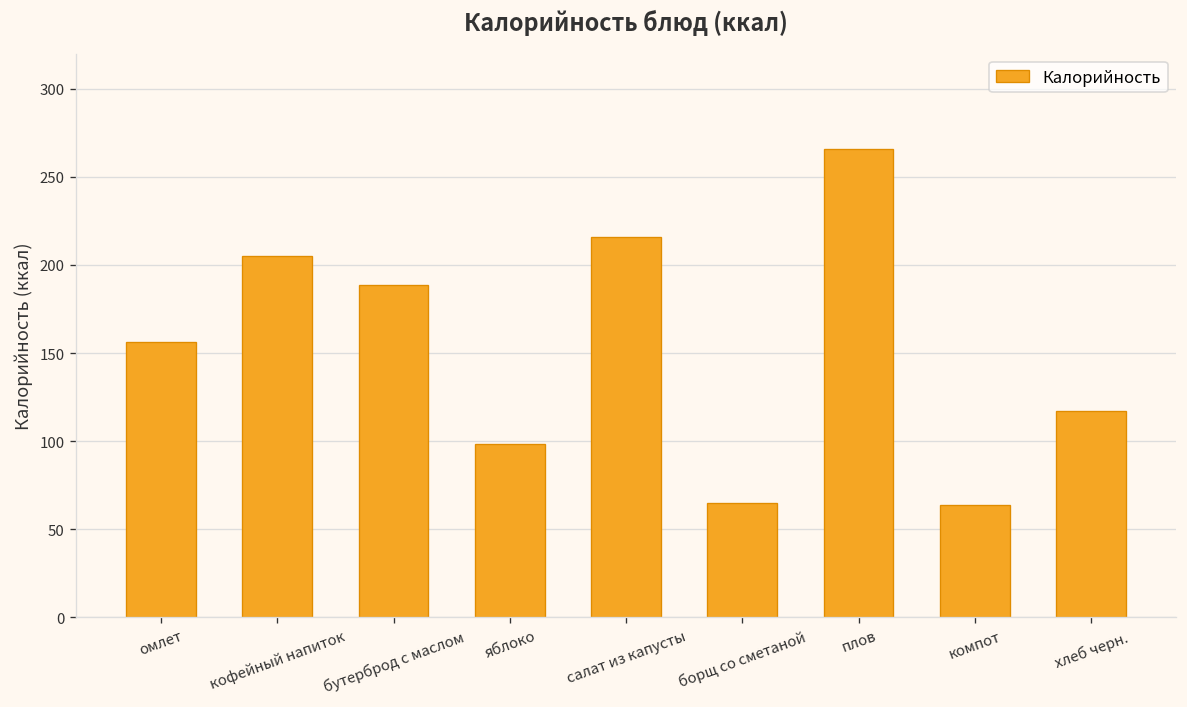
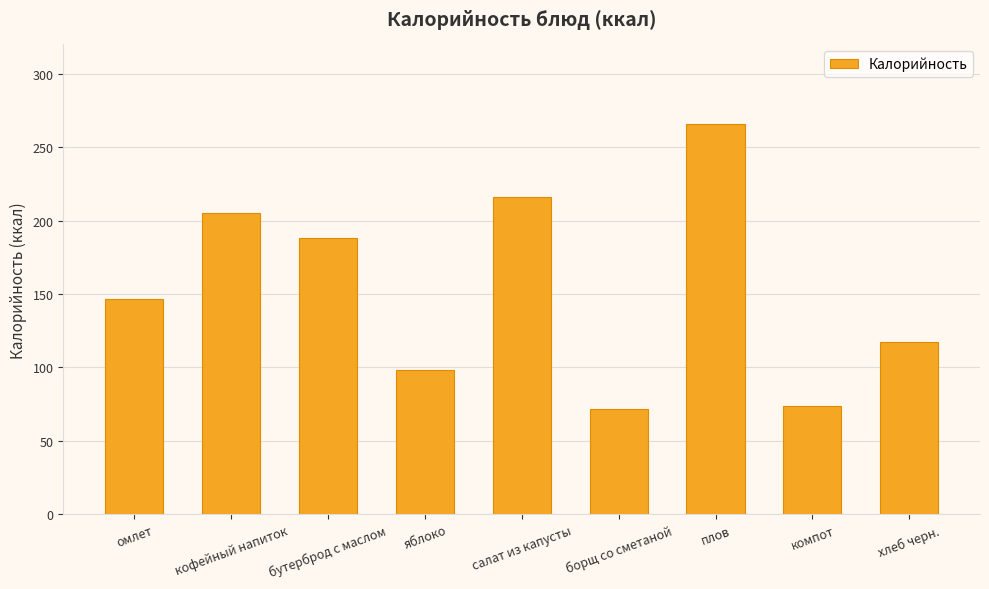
омлет: 157 -> 146
борщ со сметаной: 65 -> 71
компот: 64 -> 74
